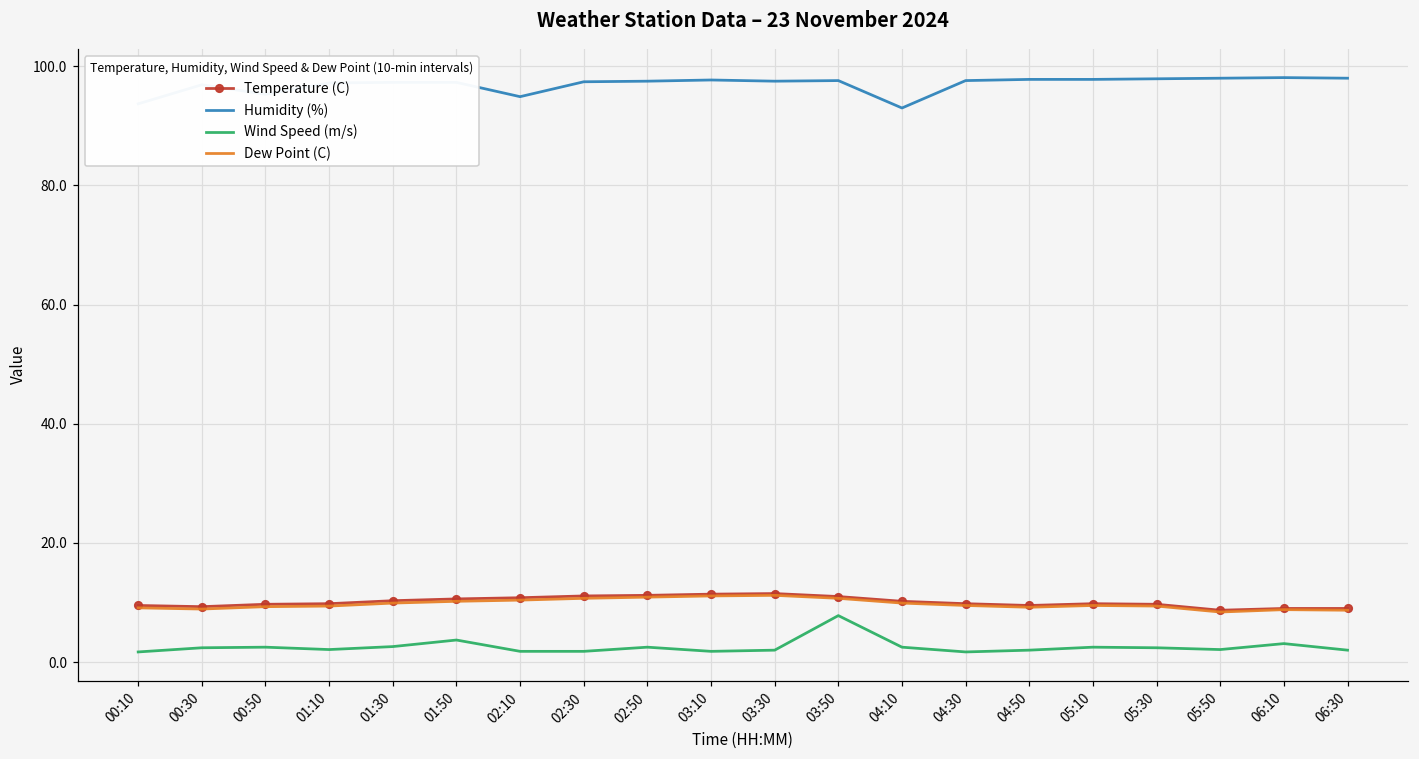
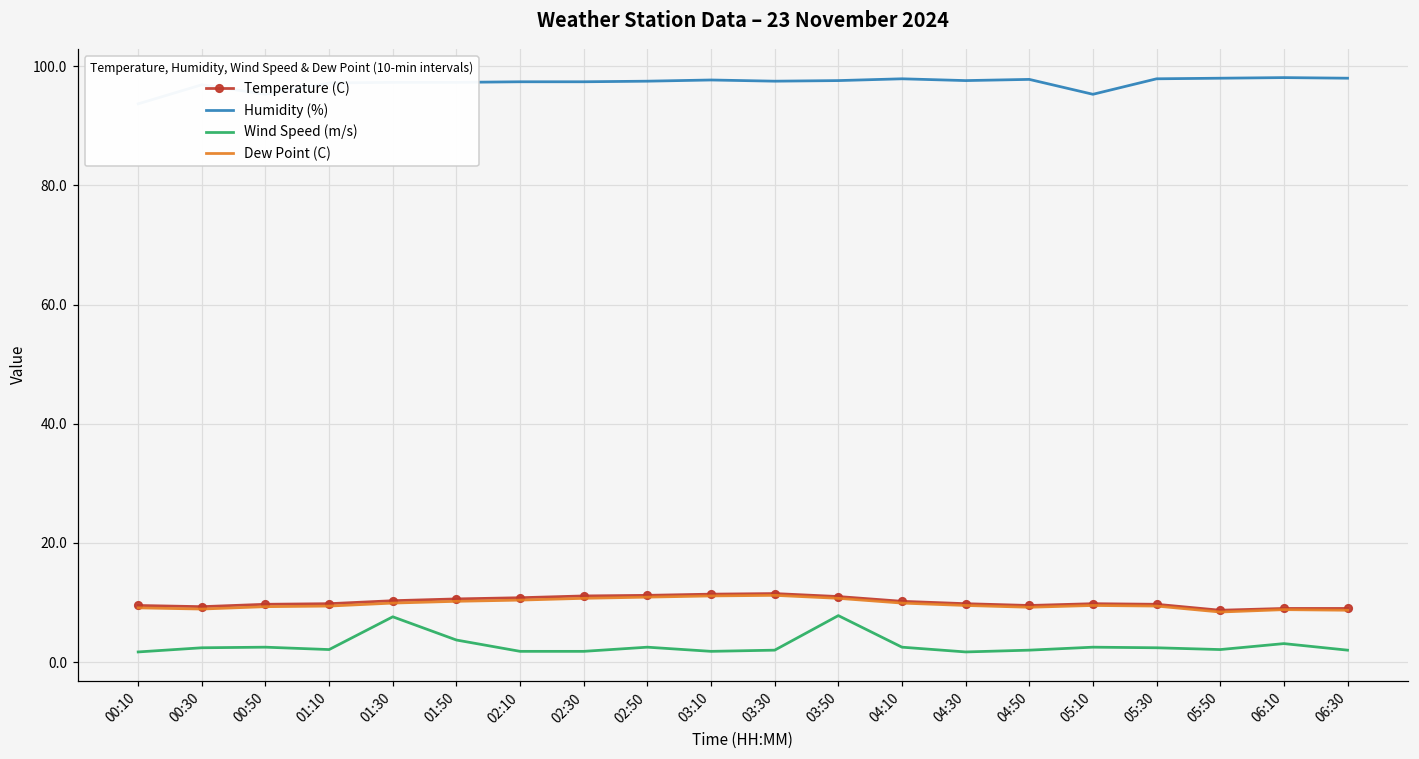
Wind Speed (m/s), 01:30: 3 -> 8
Humidity (%), 02:10: 95 -> 97
Humidity (%), 04:10: 93 -> 98
Humidity (%), 05:10: 98 -> 95
